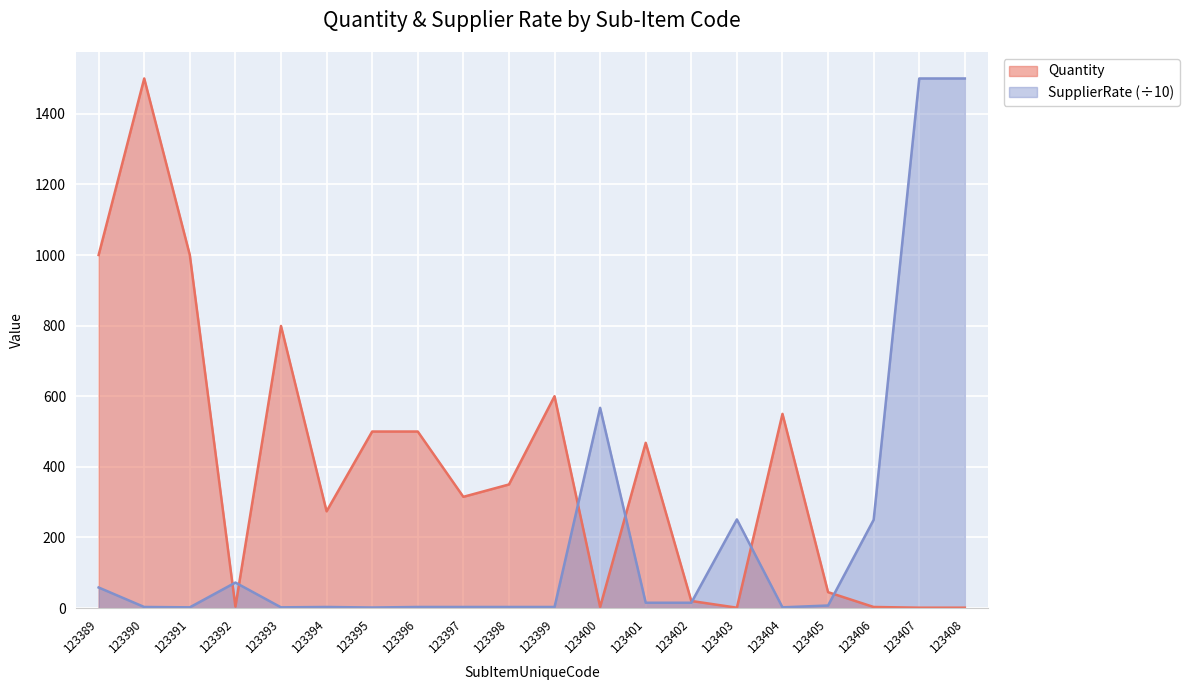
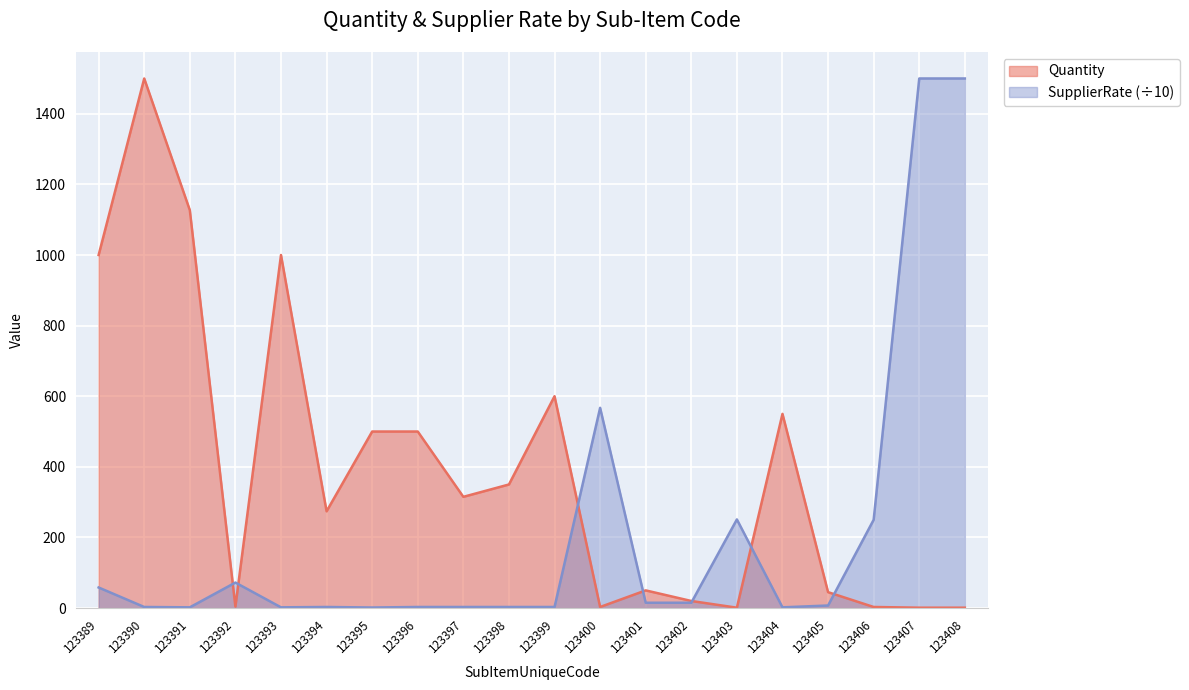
Quantity, 123391: 1000 -> 1130
Quantity, 123393: 800 -> 1000
Quantity, 123401: 470 -> 50
